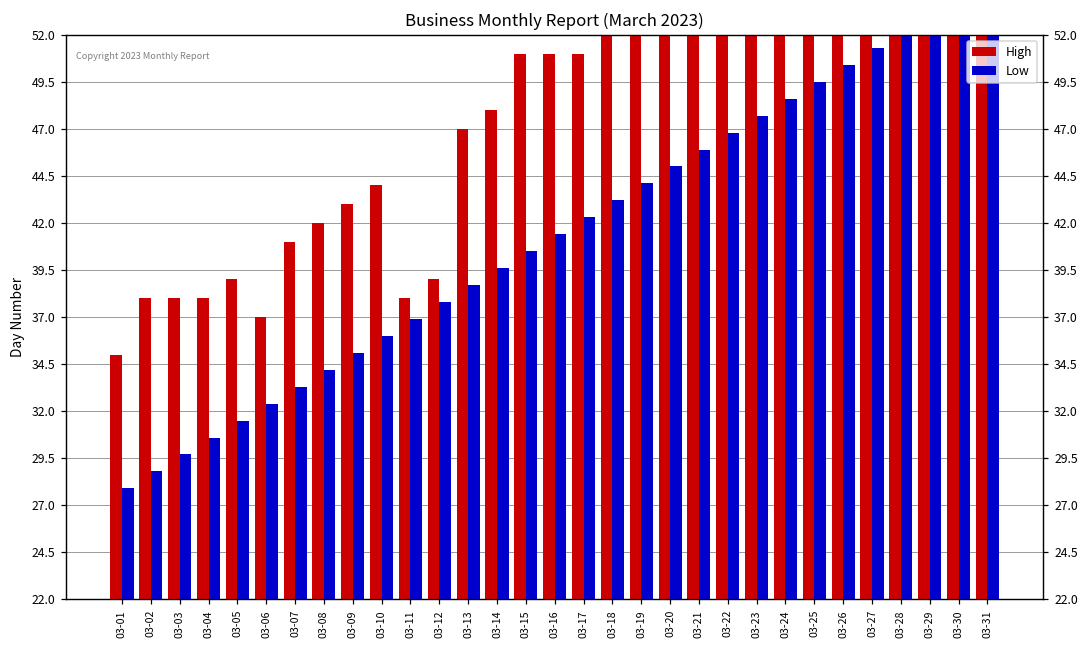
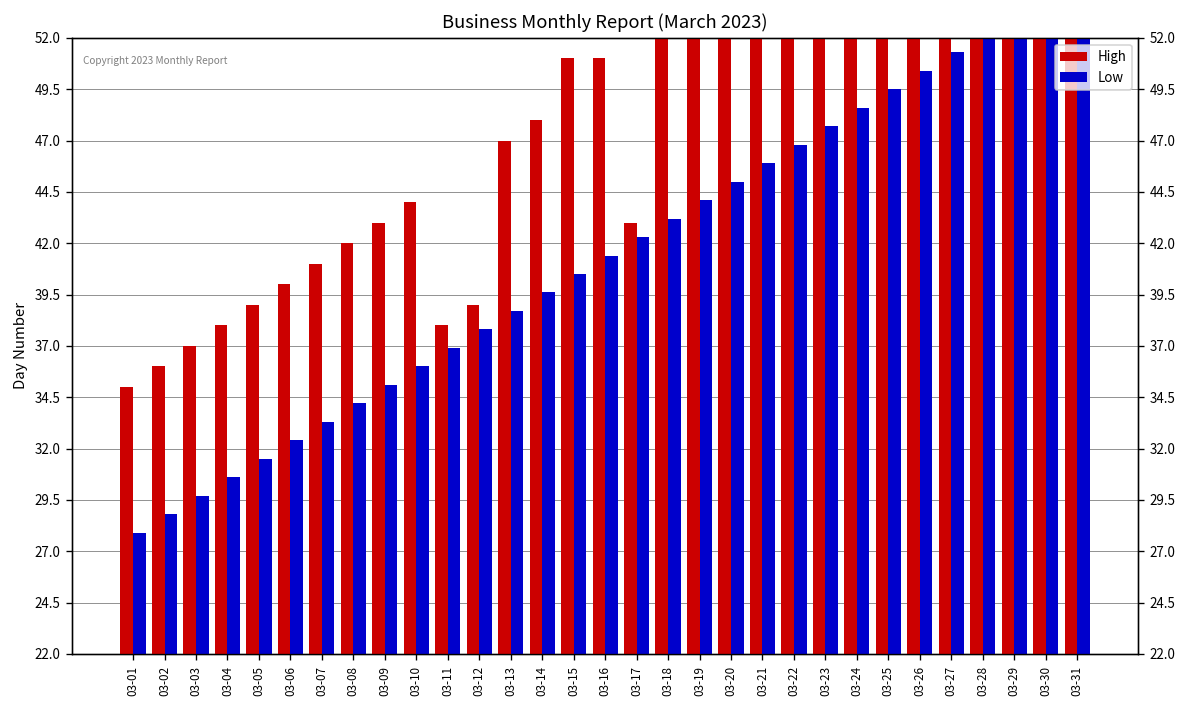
High, 03-02: 38.0 -> 36.0
High, 03-03: 38.0 -> 37.0
High, 03-06: 37.0 -> 40.0
High, 03-17: 51.0 -> 43.0
